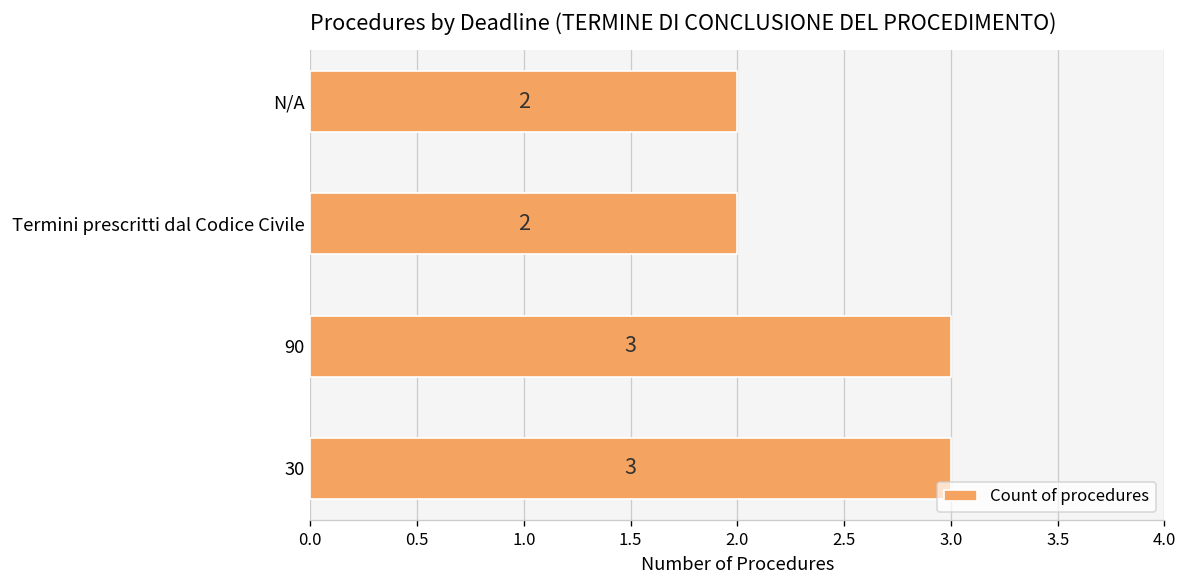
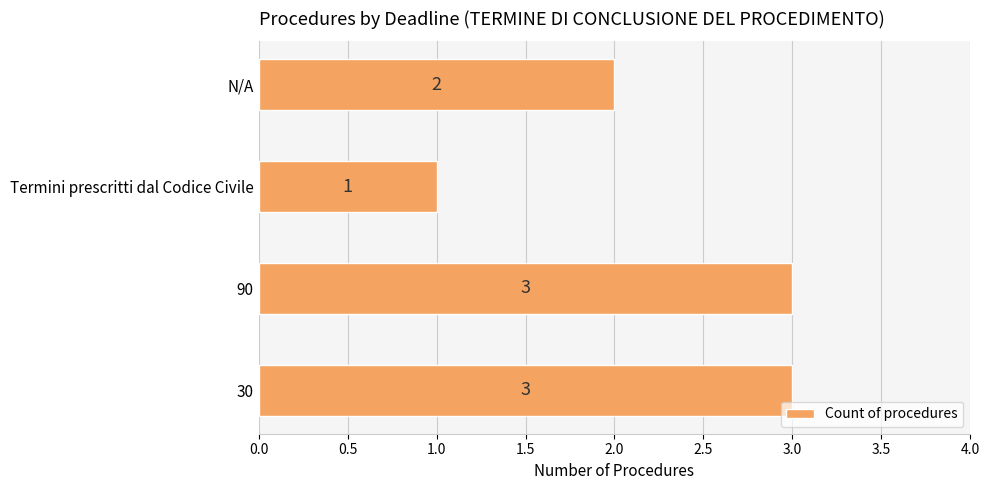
Termini prescritti dal Codice Civile: 2 -> 1
